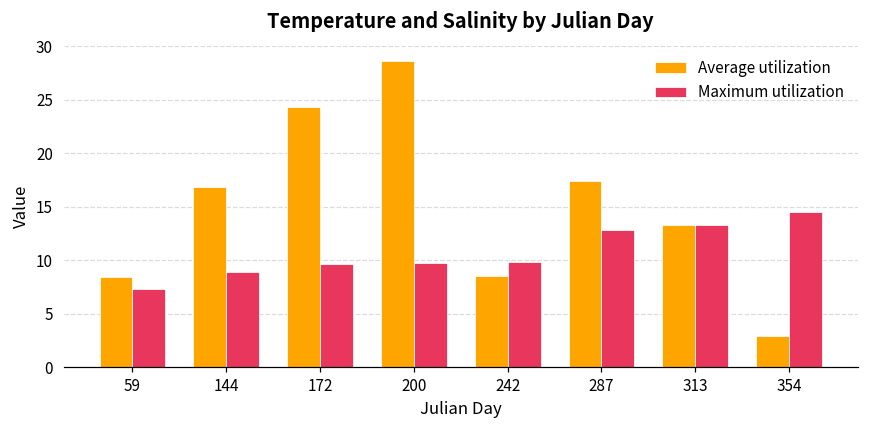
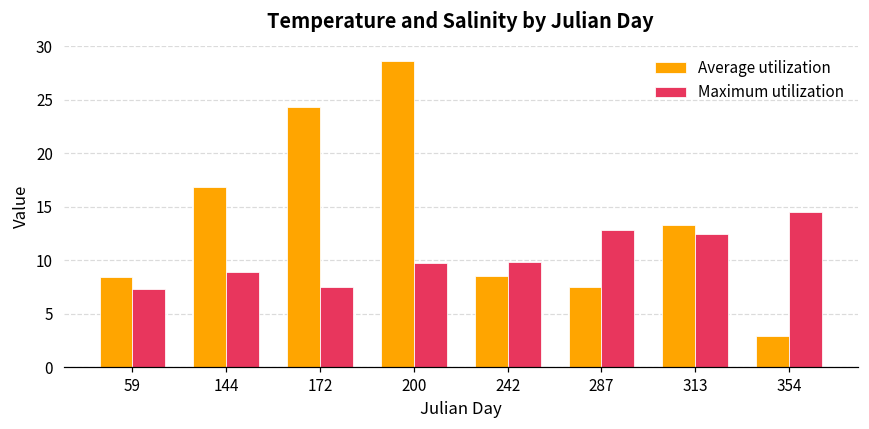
Maximum utilization, 172: 10 -> 8
Average utilization, 287: 17 -> 8
Maximum utilization, 313: 13 -> 12
